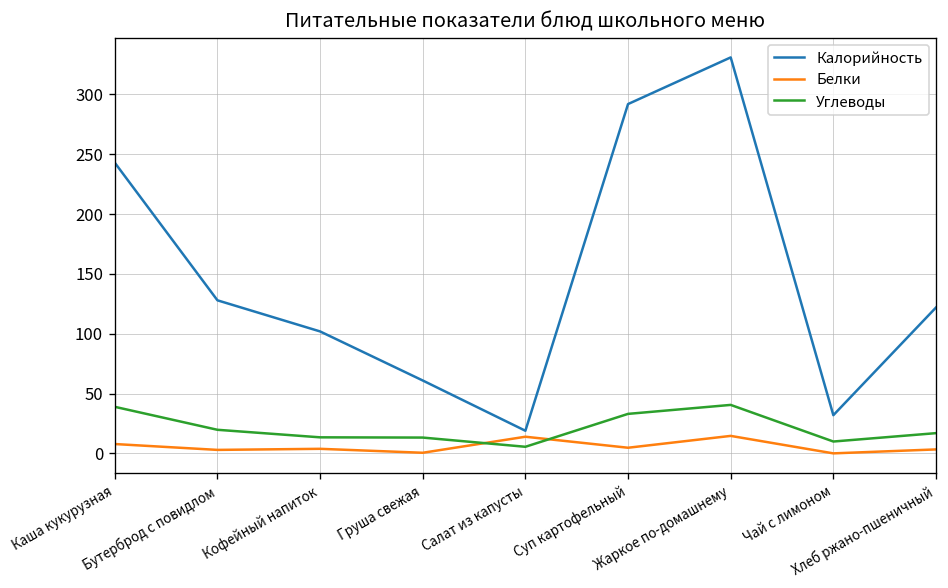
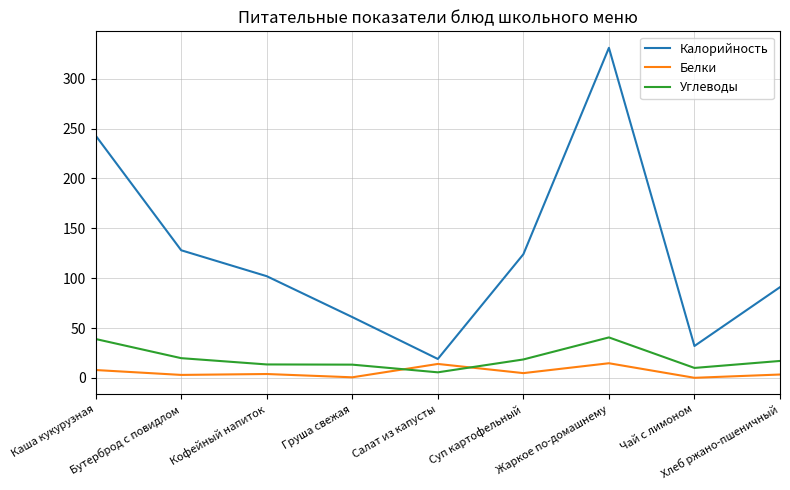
Калорийность, Суп картофельный: 290 -> 120
Углеводы, Суп картофельный: 30 -> 20
Калорийность, Хлеб ржано-пшеничный: 120 -> 90
